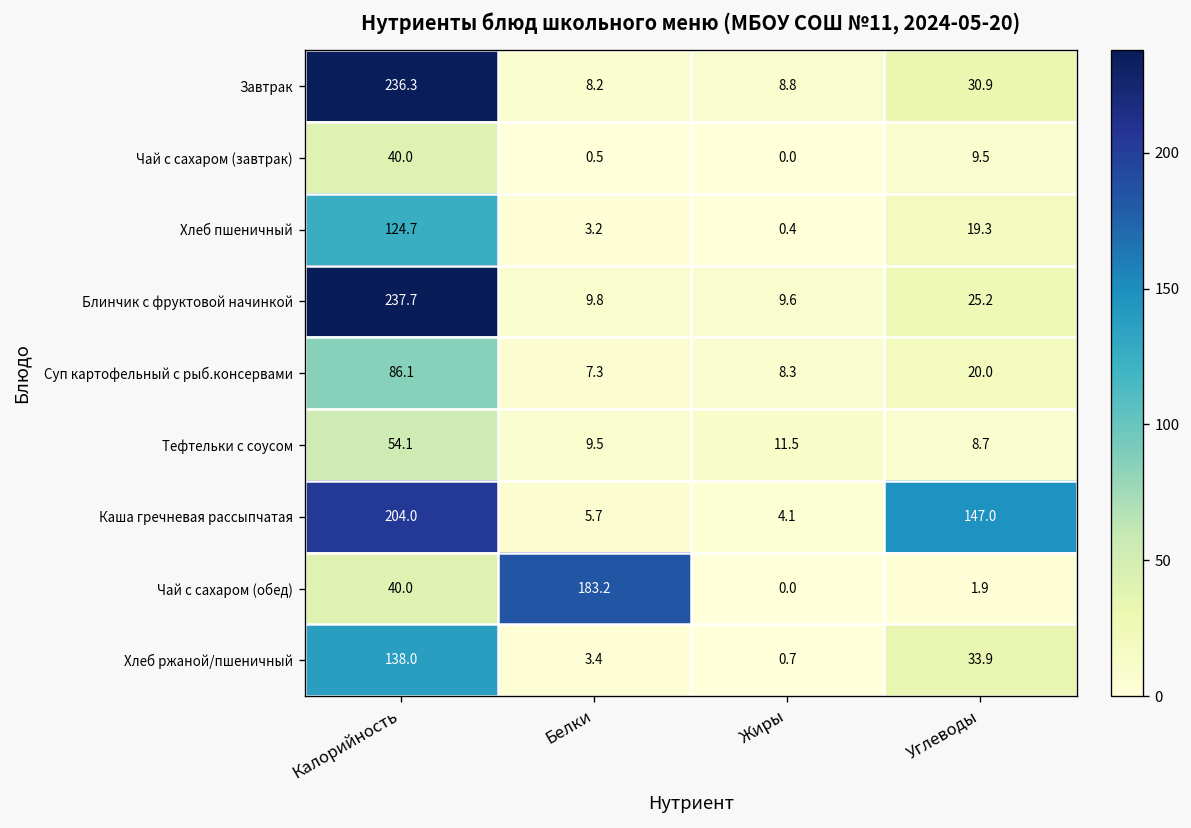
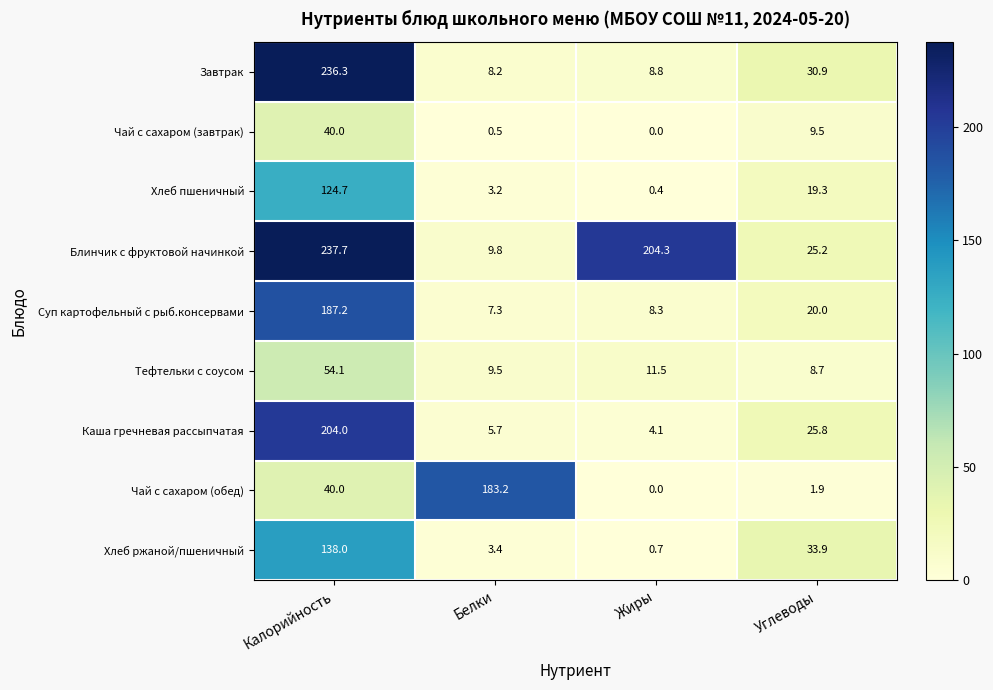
Блинчик с фруктовой начинкой, Жиры: 9.6 -> 204.3
Суп картофельный с рыб.консервами, Калорийность: 86.1 -> 187.2
Каша гречневая рассыпчатая, Углеводы: 147.0 -> 25.8
